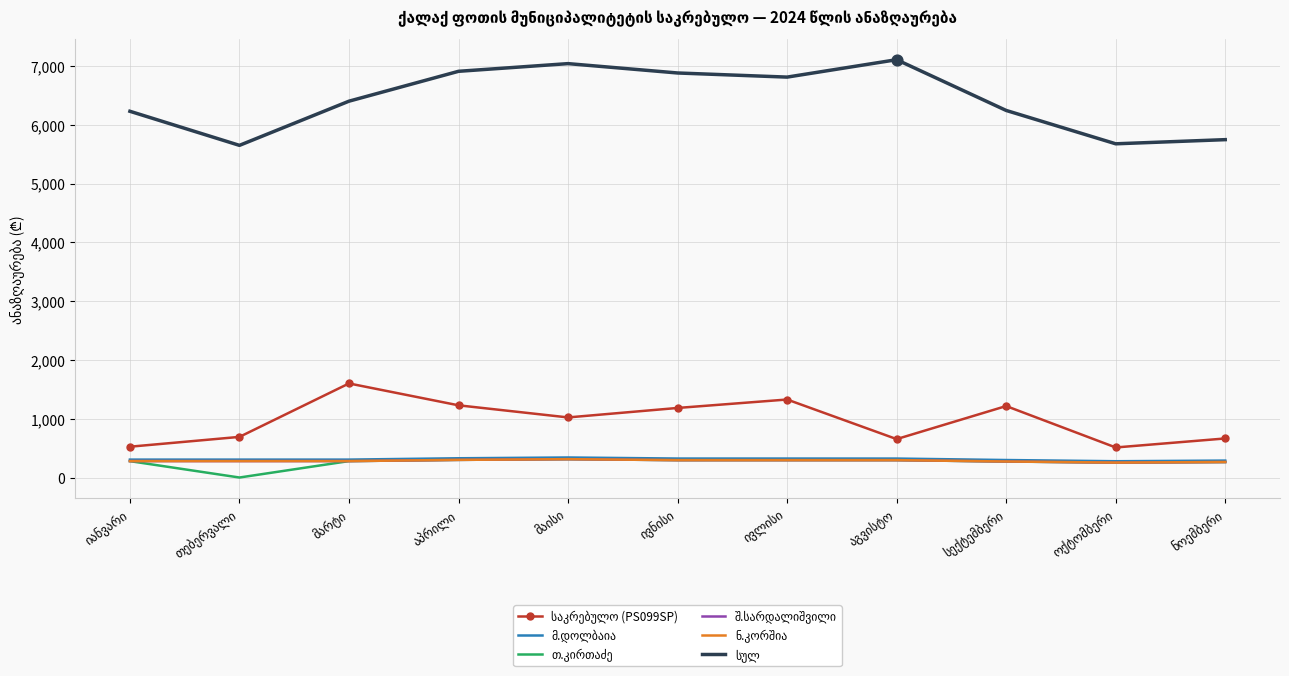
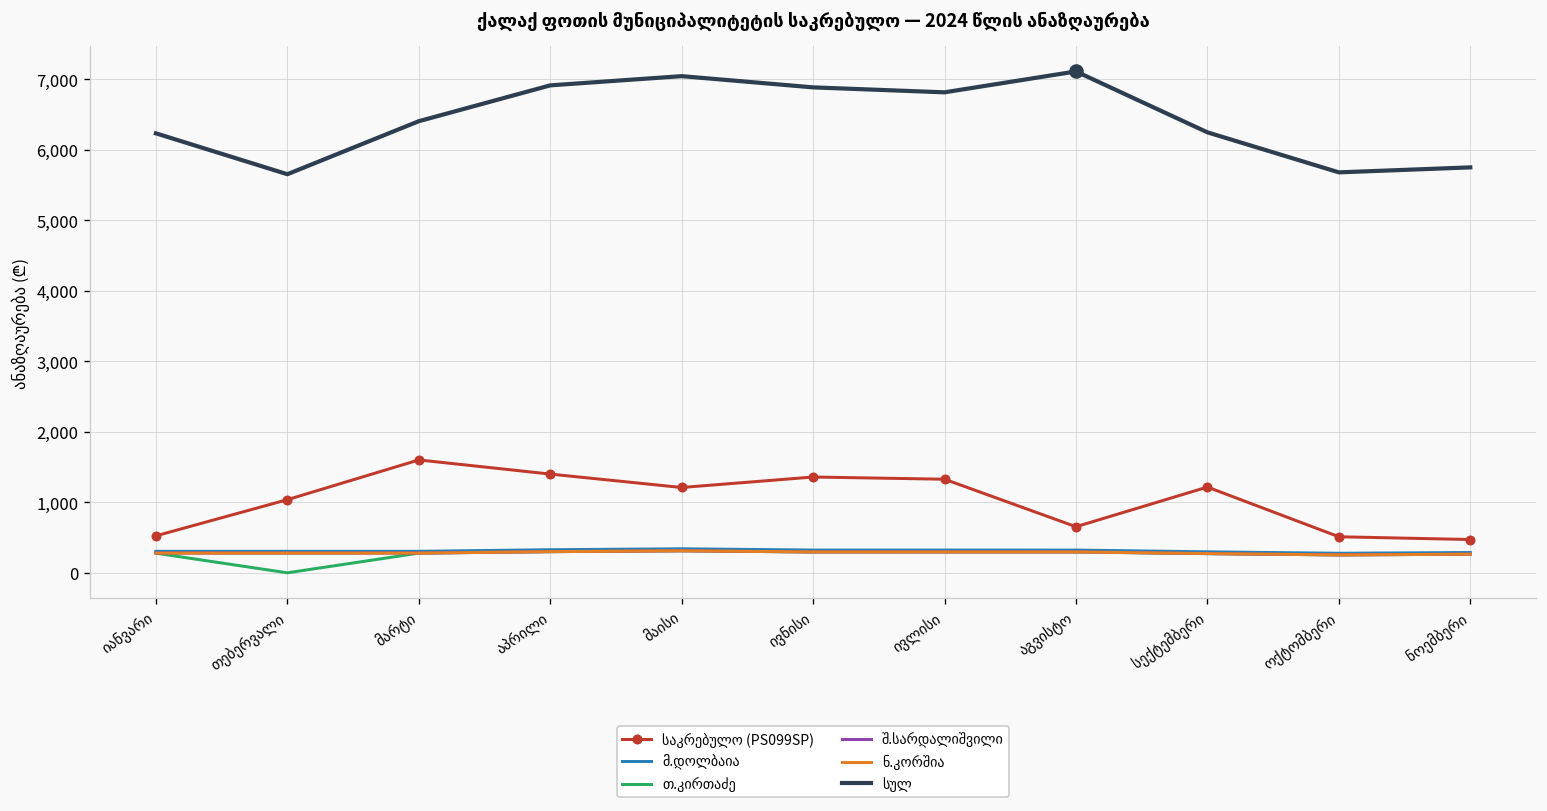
საკრებულო (PS099SP), თებერვალი: 700 -> 1,000
საკრებულო (PS099SP), აპრილი: 1,200 -> 1,400
საკრებულო (PS099SP), მაისი: 1,000 -> 1,200
საკრებულო (PS099SP), ივნისი: 1,200 -> 1,400
საკრებულო (PS099SP), ნოემბერი: 700 -> 500
